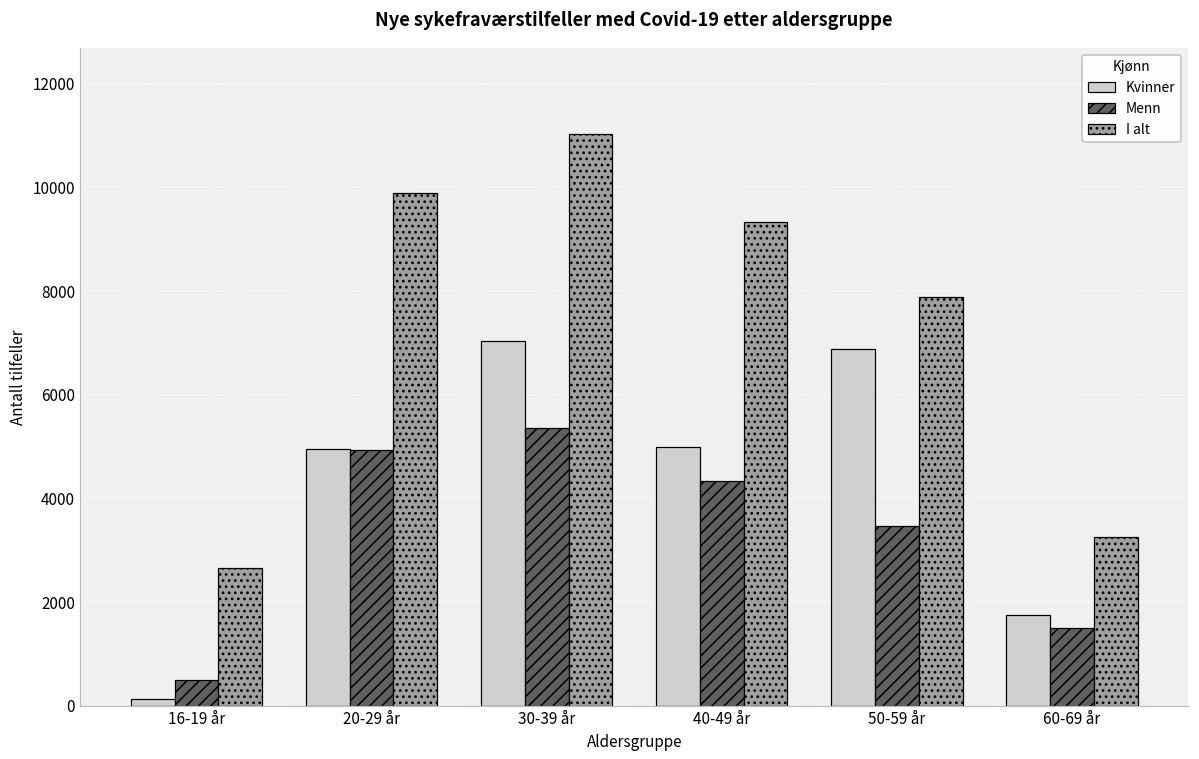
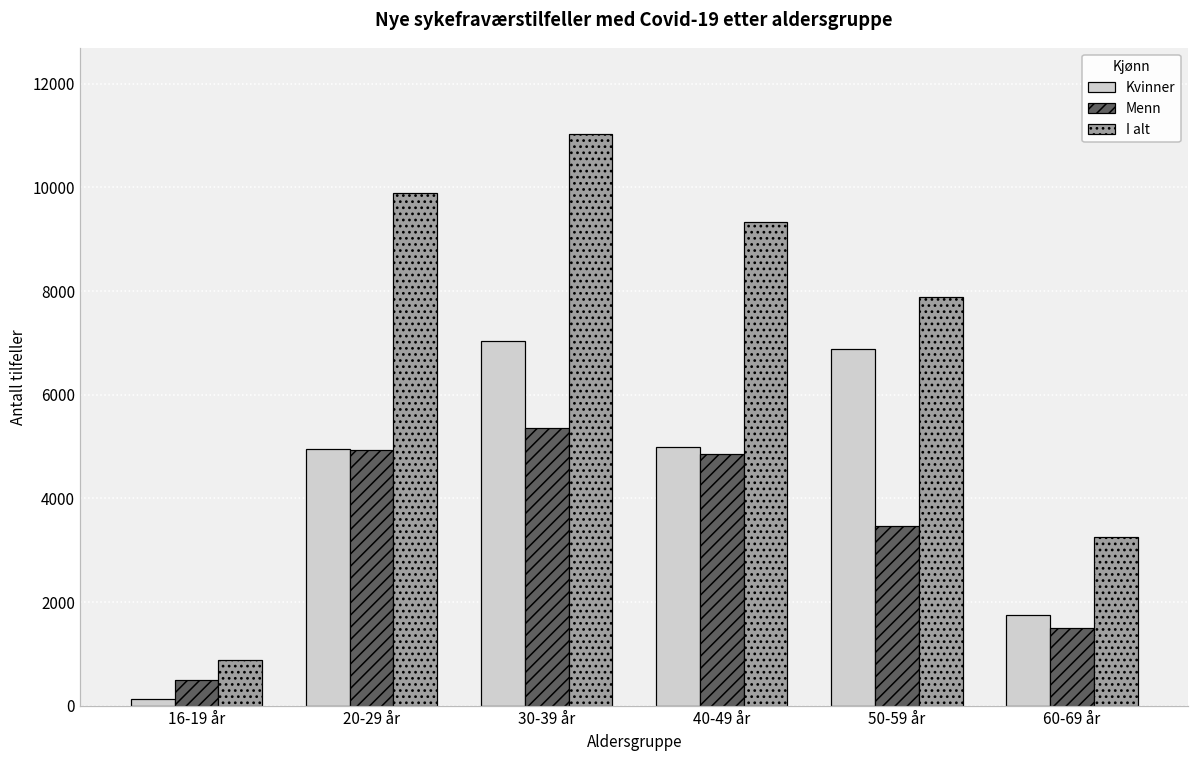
I alt, 16-19 år: 2700 -> 900
Menn, 40-49 år: 4300 -> 4900
